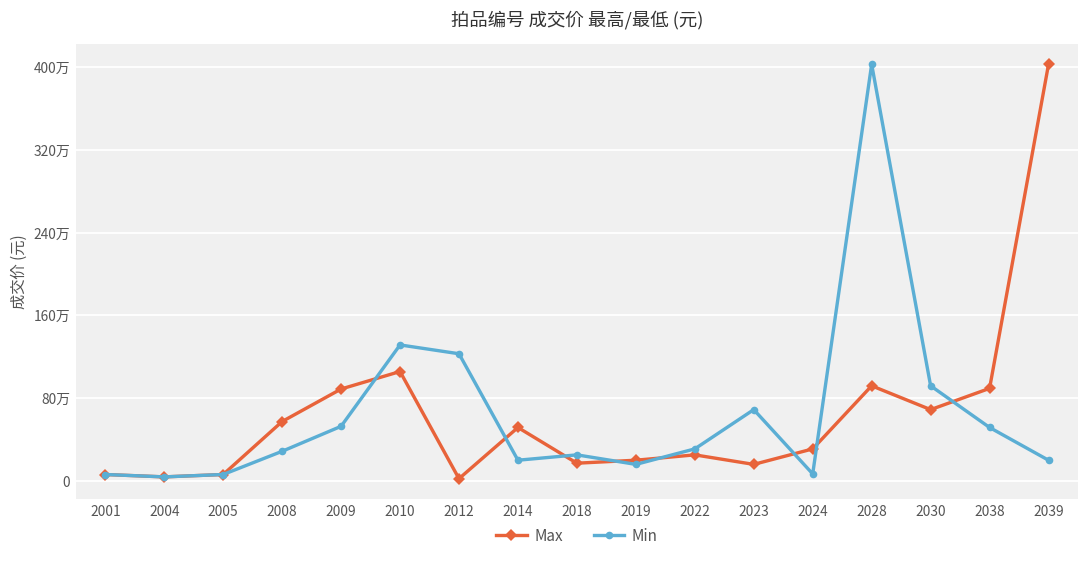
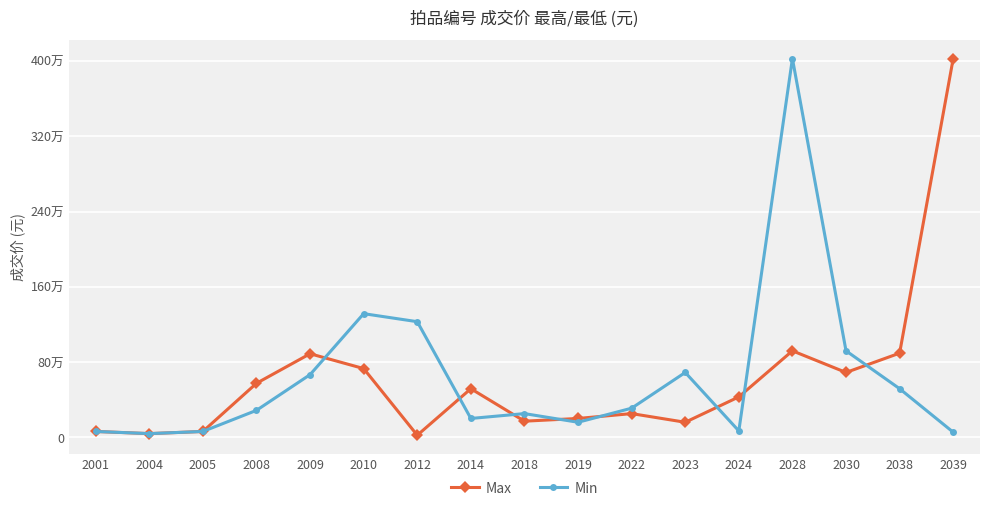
Min, 2009: 50万 -> 70万
Max, 2010: 110万 -> 70万
Max, 2024: 30万 -> 40万
Min, 2039: 20万 -> 10万
